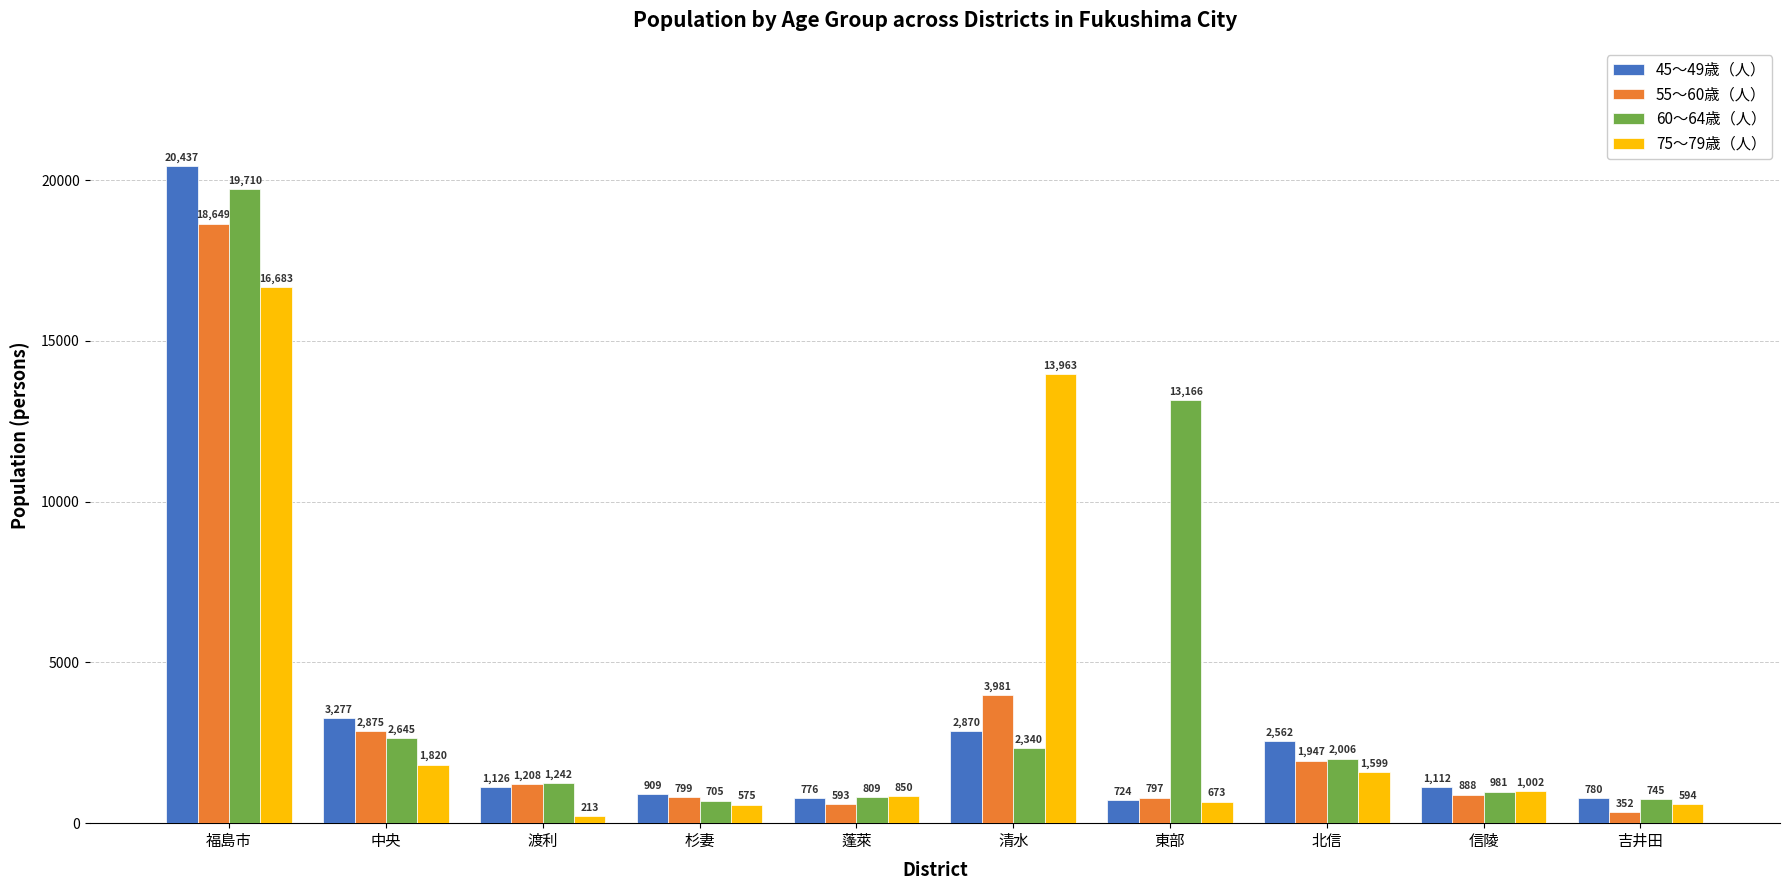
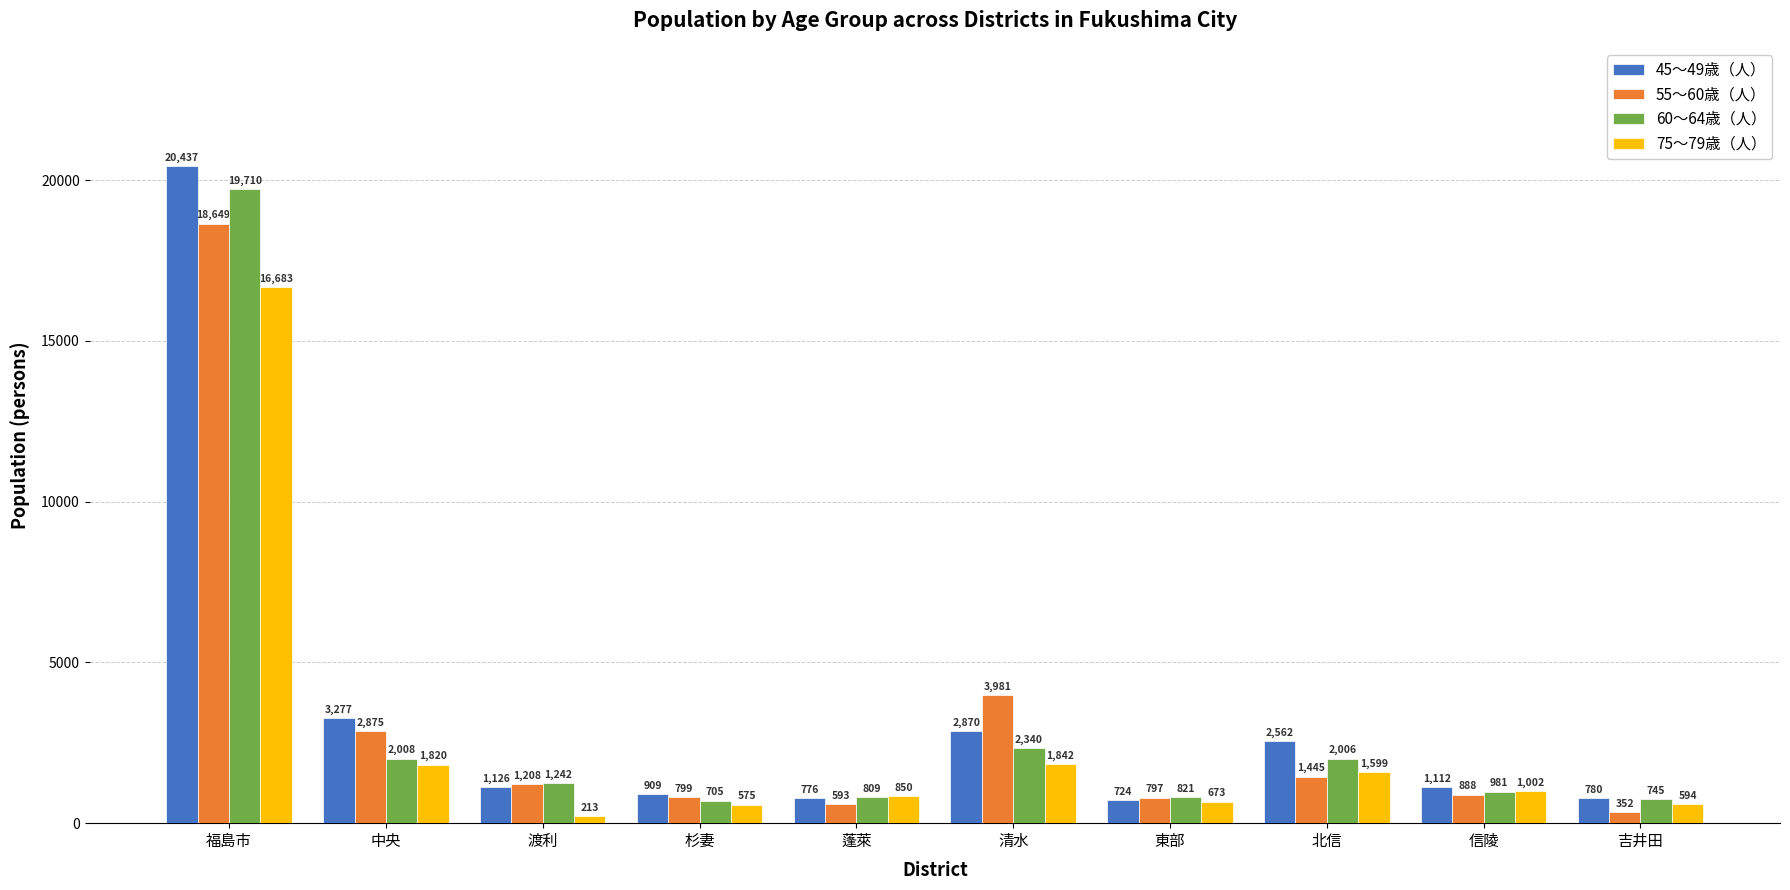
60〜64歳（人）, 中央: 2,645 -> 2,008
75〜79歳（人）, 清水: 13,963 -> 1,842
60〜64歳（人）, 東部: 13,166 -> 821
55〜60歳（人）, 北信: 1,947 -> 1,445
